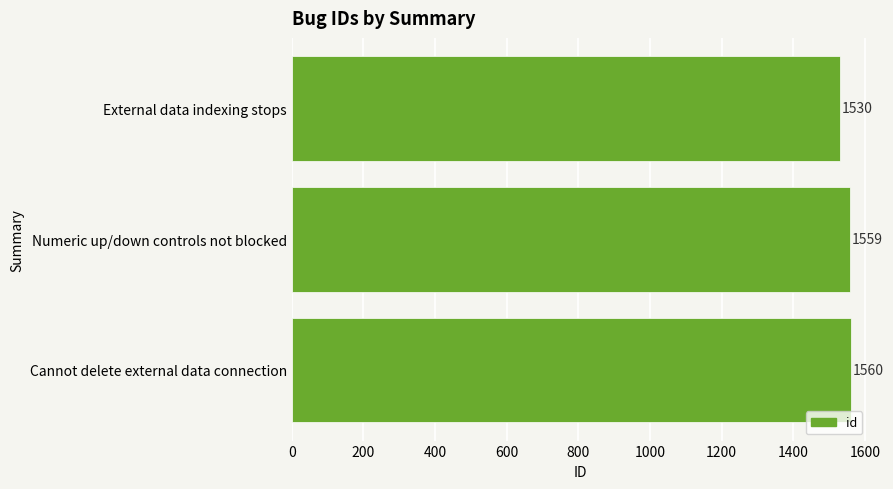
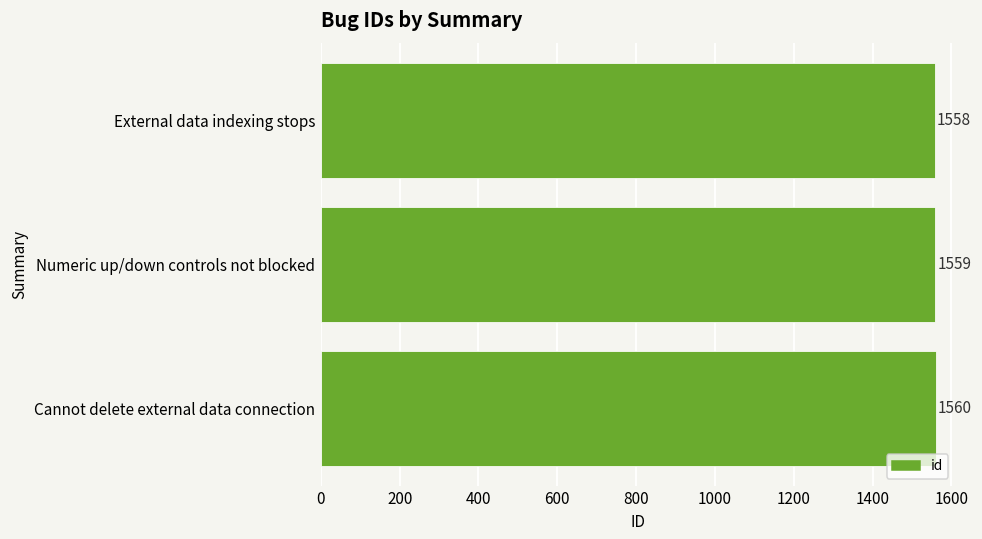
External data indexing stops: 1530 -> 1558
